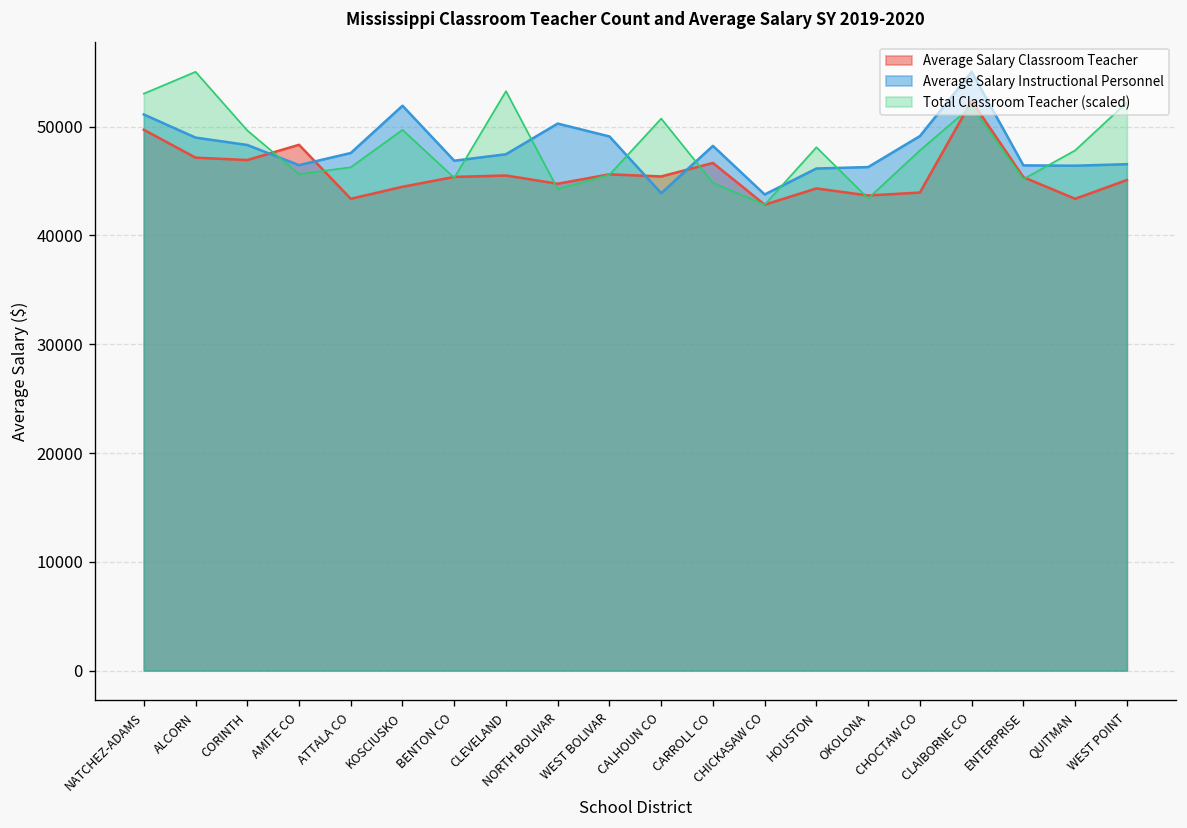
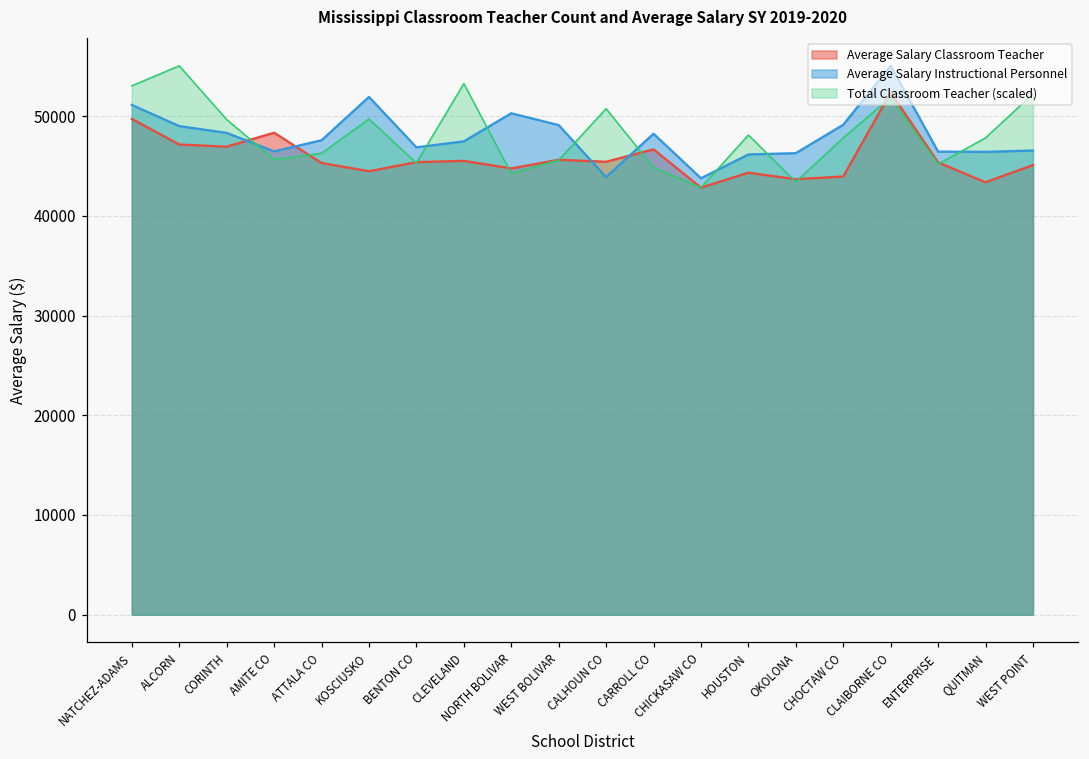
Average Salary Classroom Teacher, ATTALA CO: 43000 -> 45000
